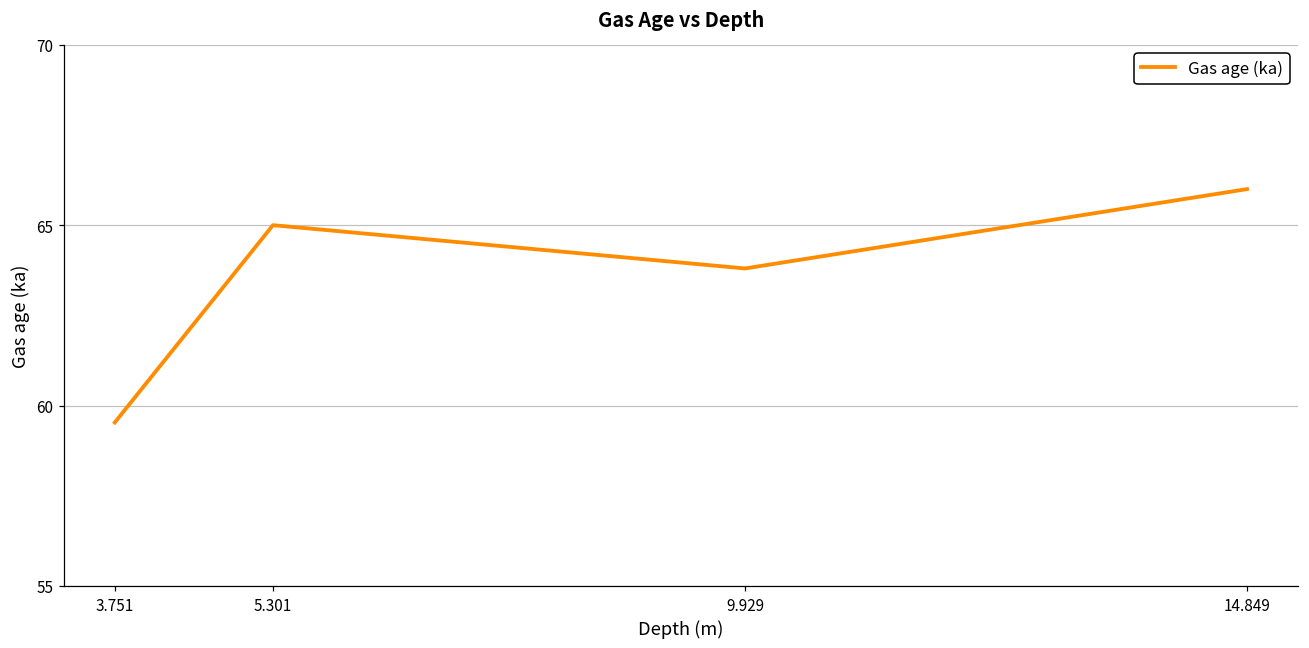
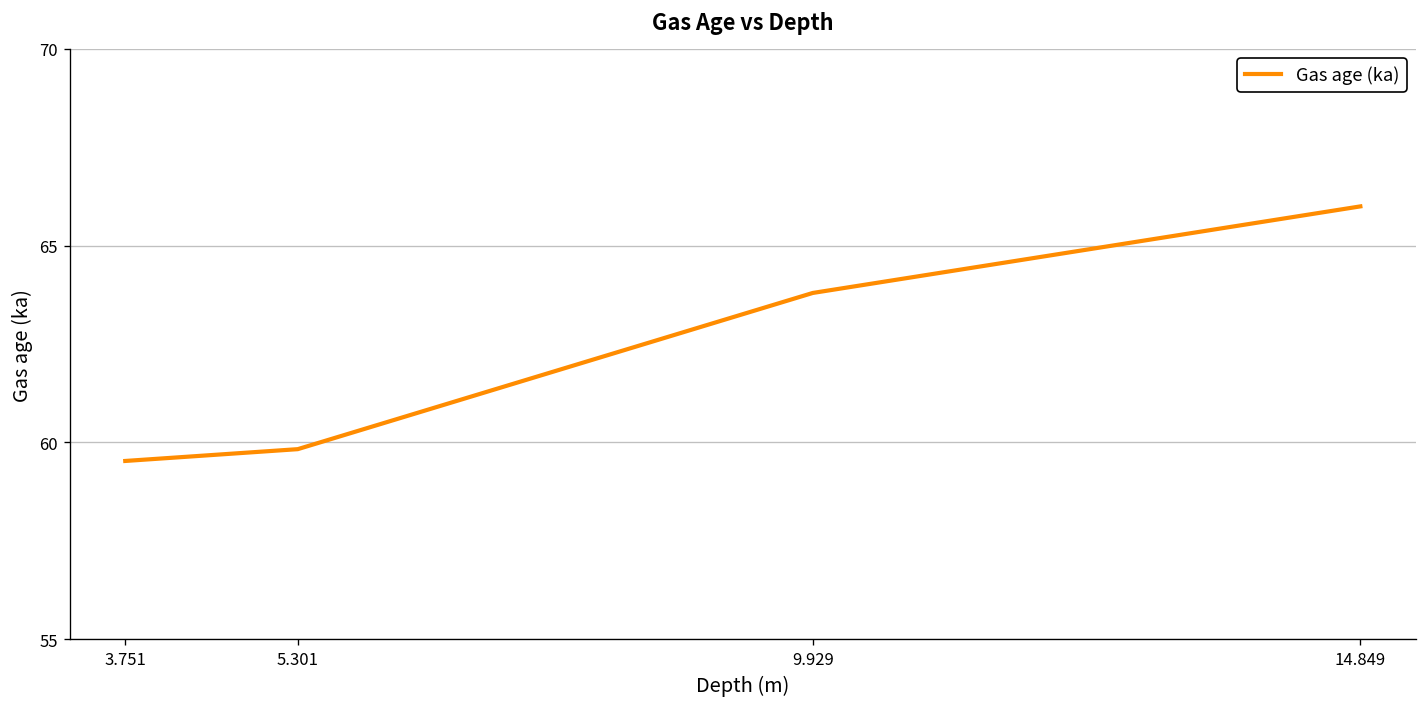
5.301: 65.0 -> 59.8
